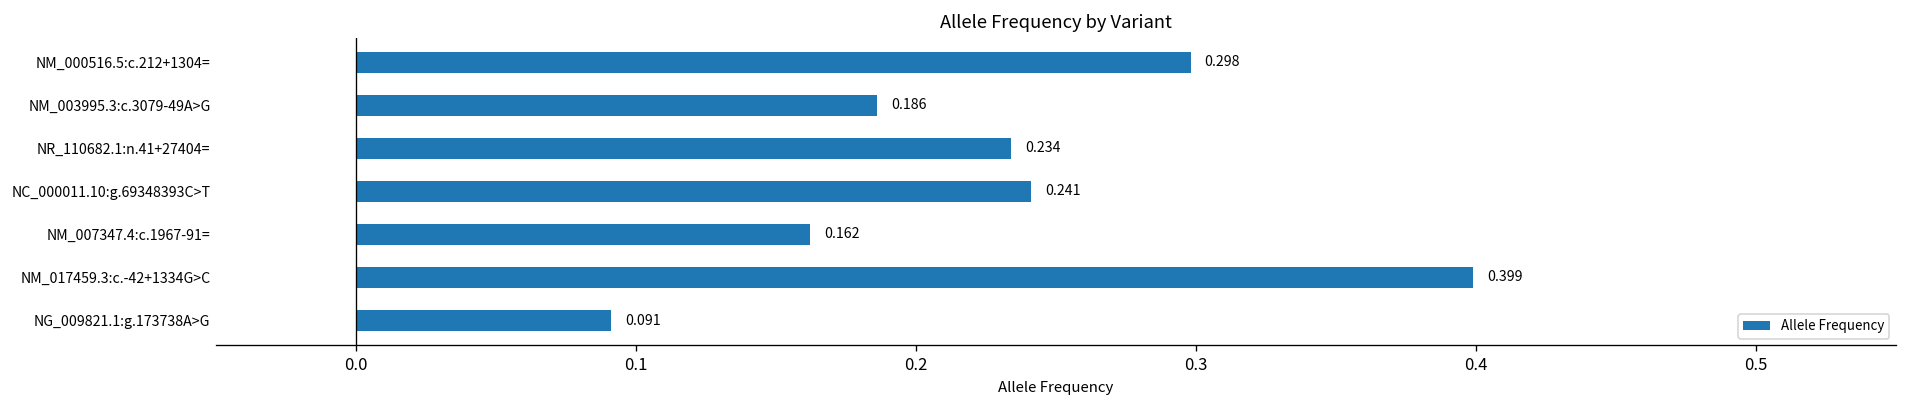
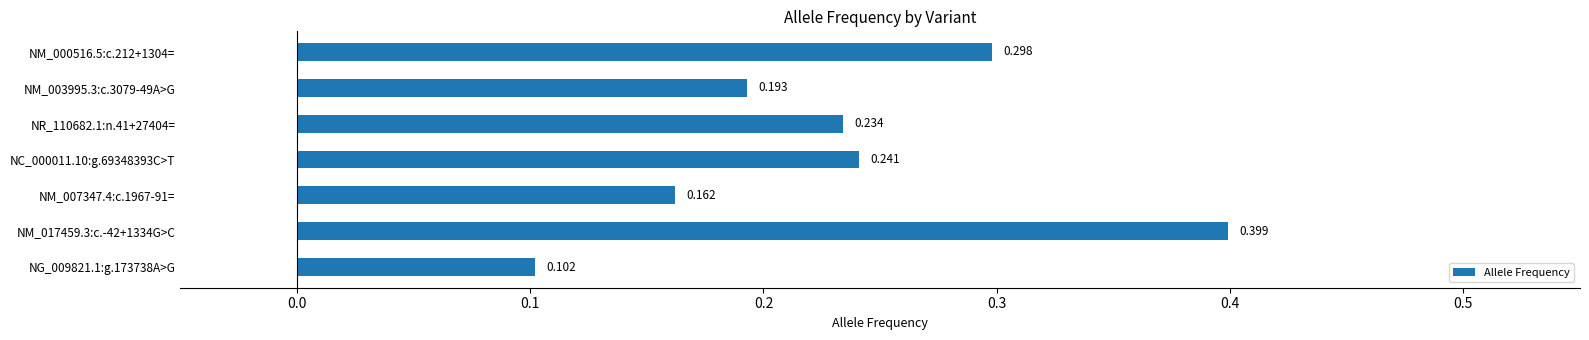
NM_003995.3:c.3079-49A>G: 0.186 -> 0.193
NG_009821.1:g.173738A>G: 0.091 -> 0.102
